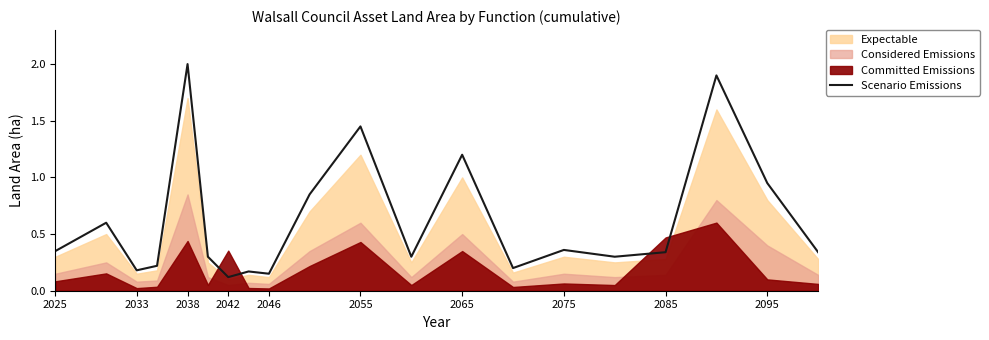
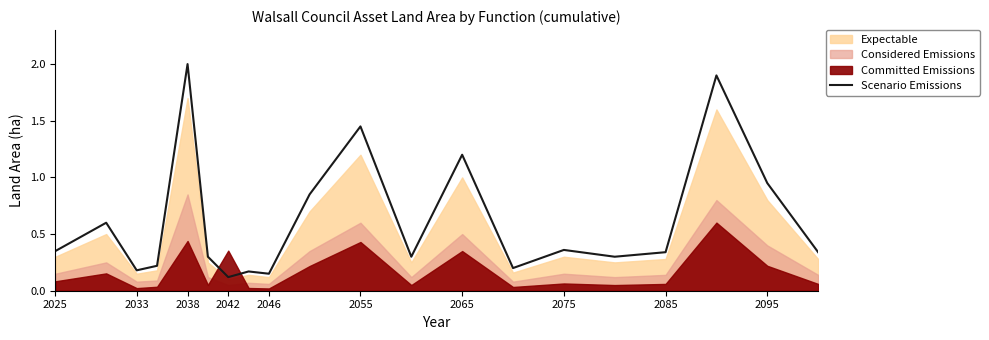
Committed Emissions, 2085: 0.47 -> 0.06
Committed Emissions, 2095: 0.10 -> 0.22
